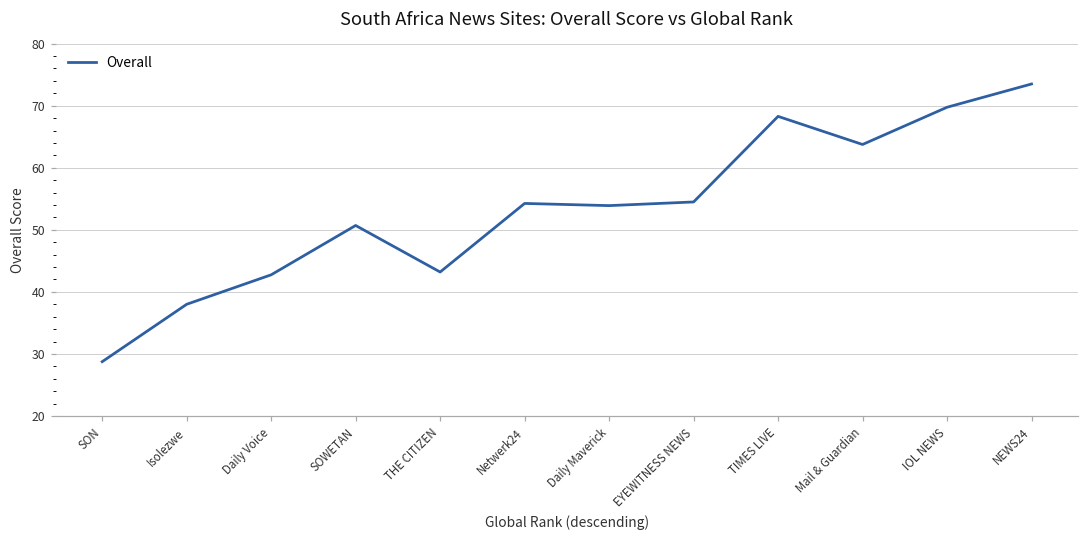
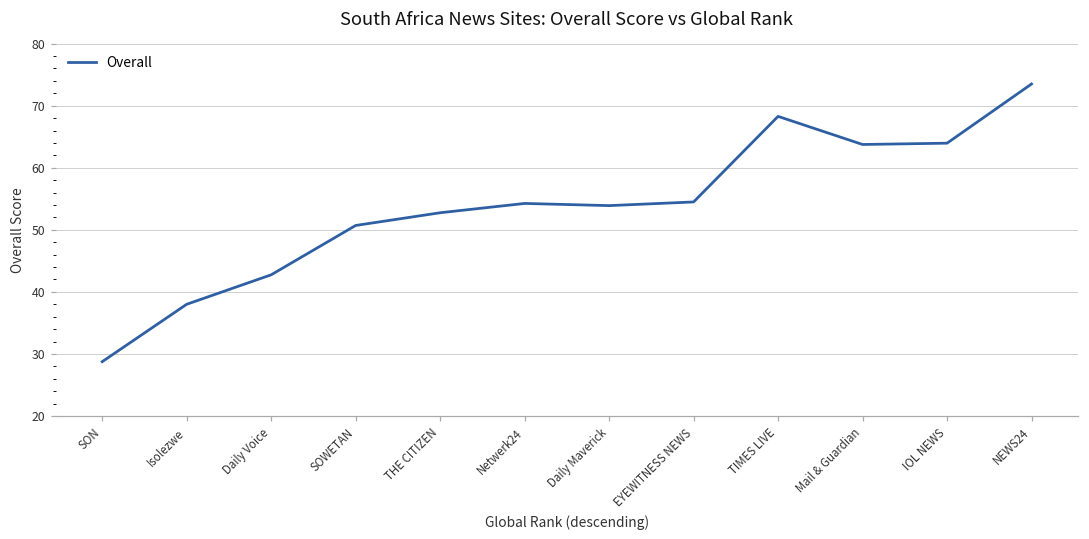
THE CITIZEN: 43 -> 53
IOL NEWS: 70 -> 64
